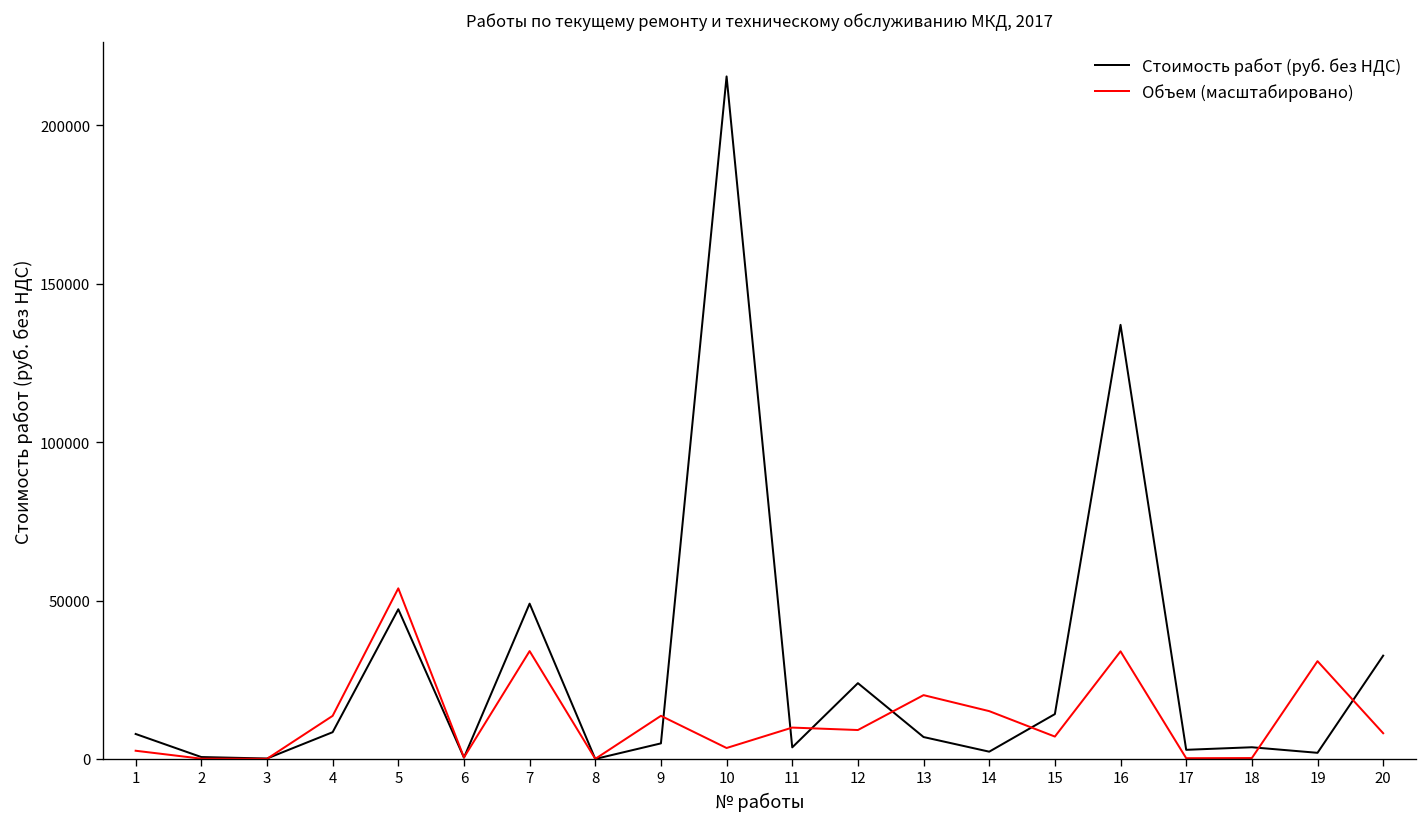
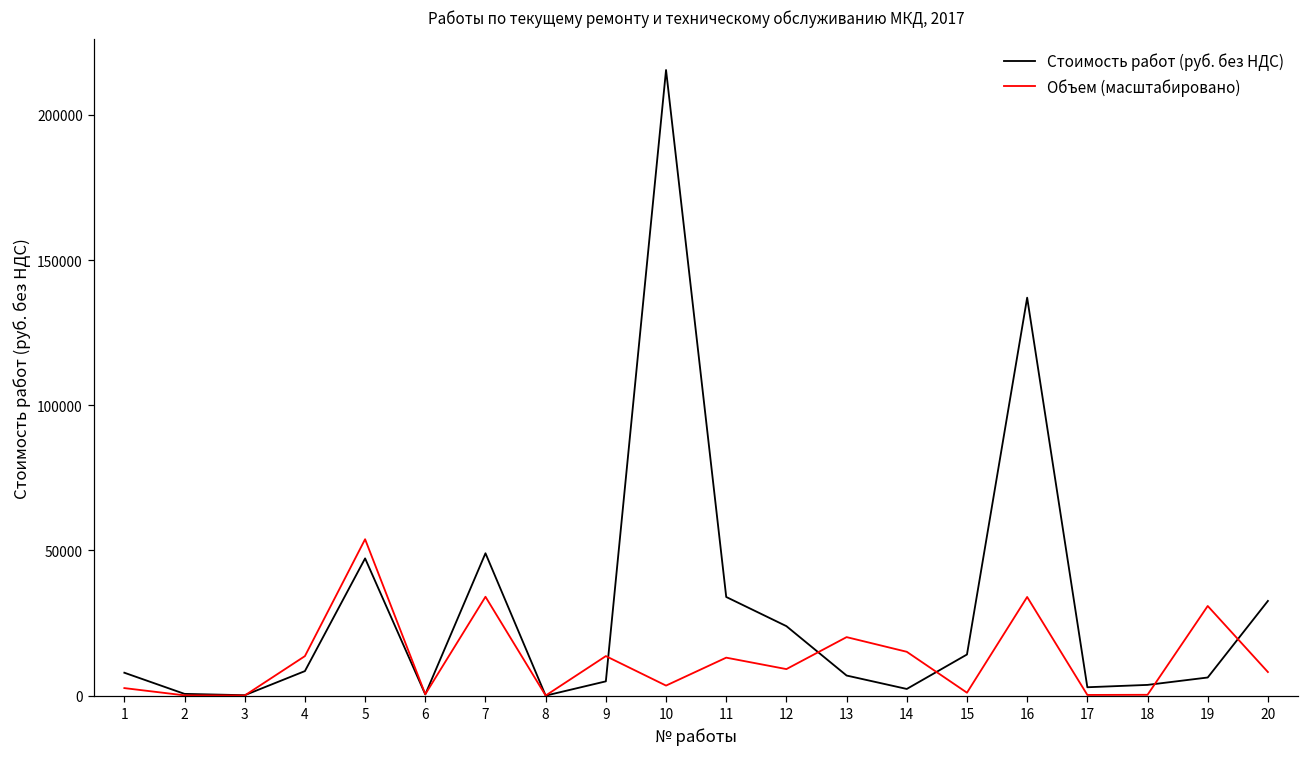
Стоимость работ (руб. без НДС), 11: 4000 -> 34000
Объем (масштабировано), 11: 10000 -> 13000
Объем (масштабировано), 15: 7000 -> 1000
Стоимость работ (руб. без НДС), 19: 2000 -> 6000
